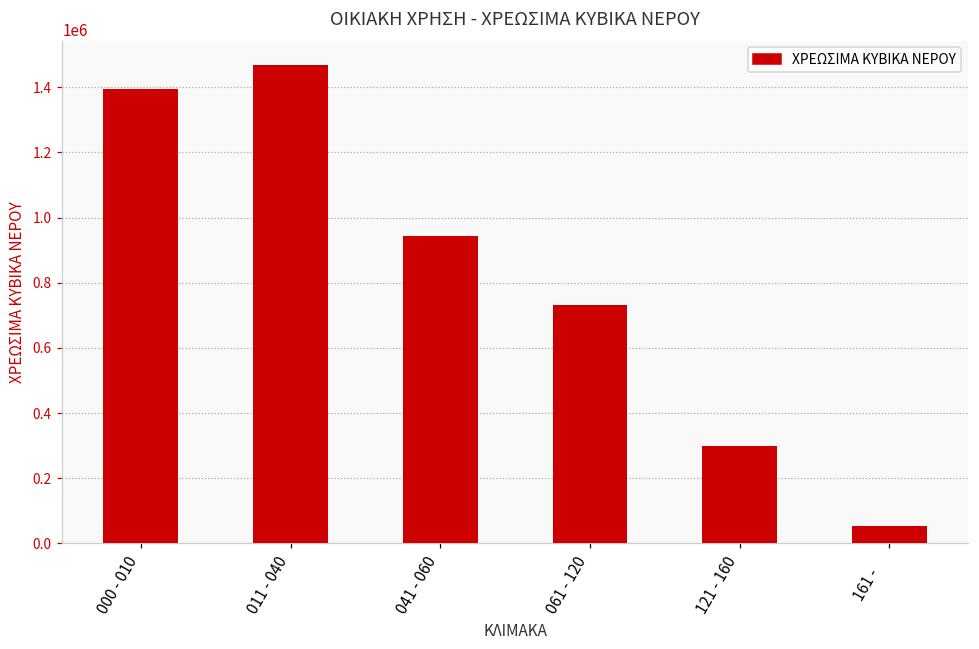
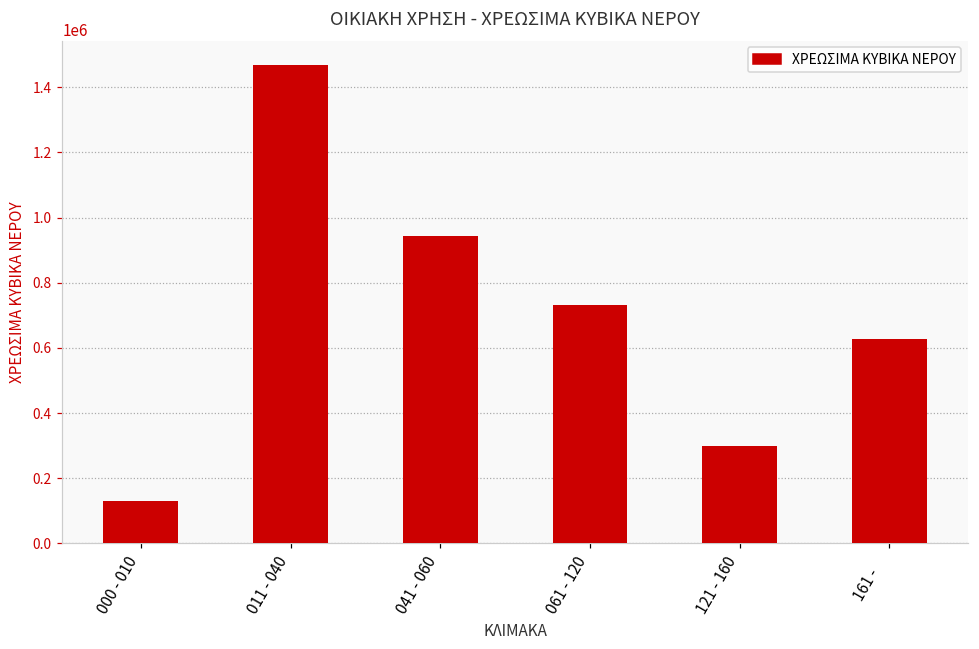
000 - 010: 1400000 -> 130000
161 -: 50000 -> 630000
